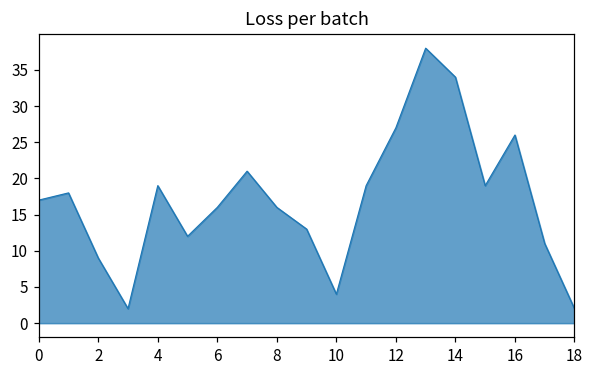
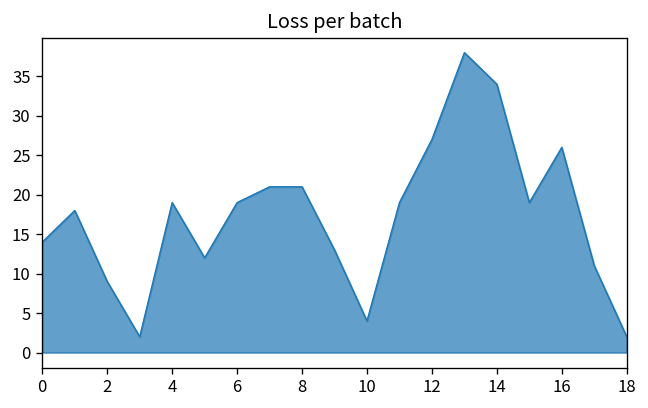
0: 17 -> 14
6: 16 -> 19
8: 16 -> 21
